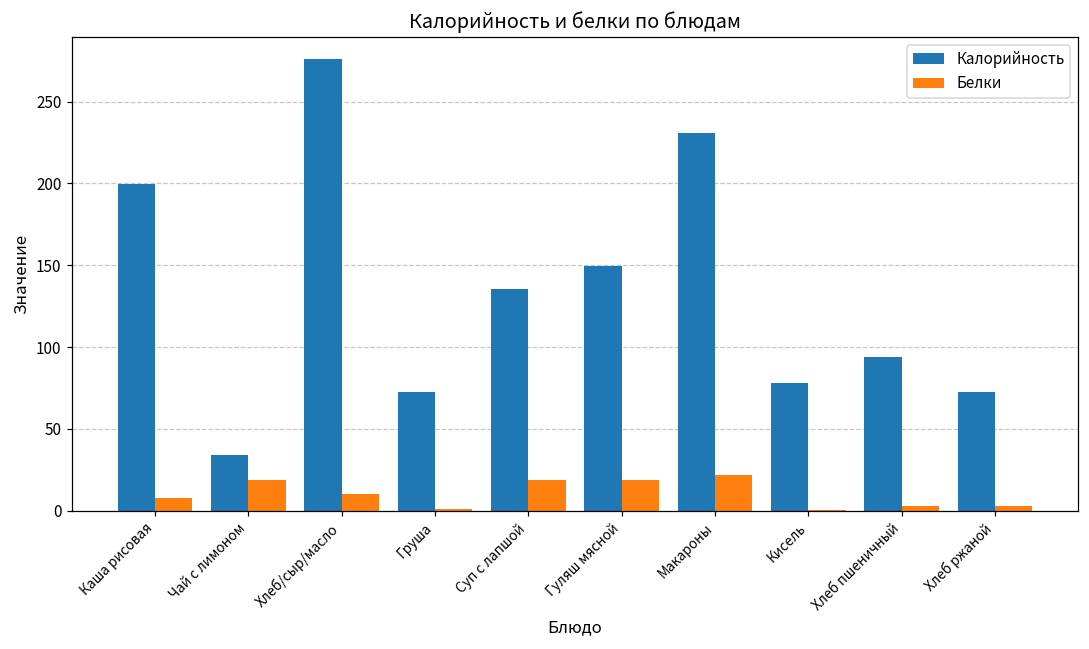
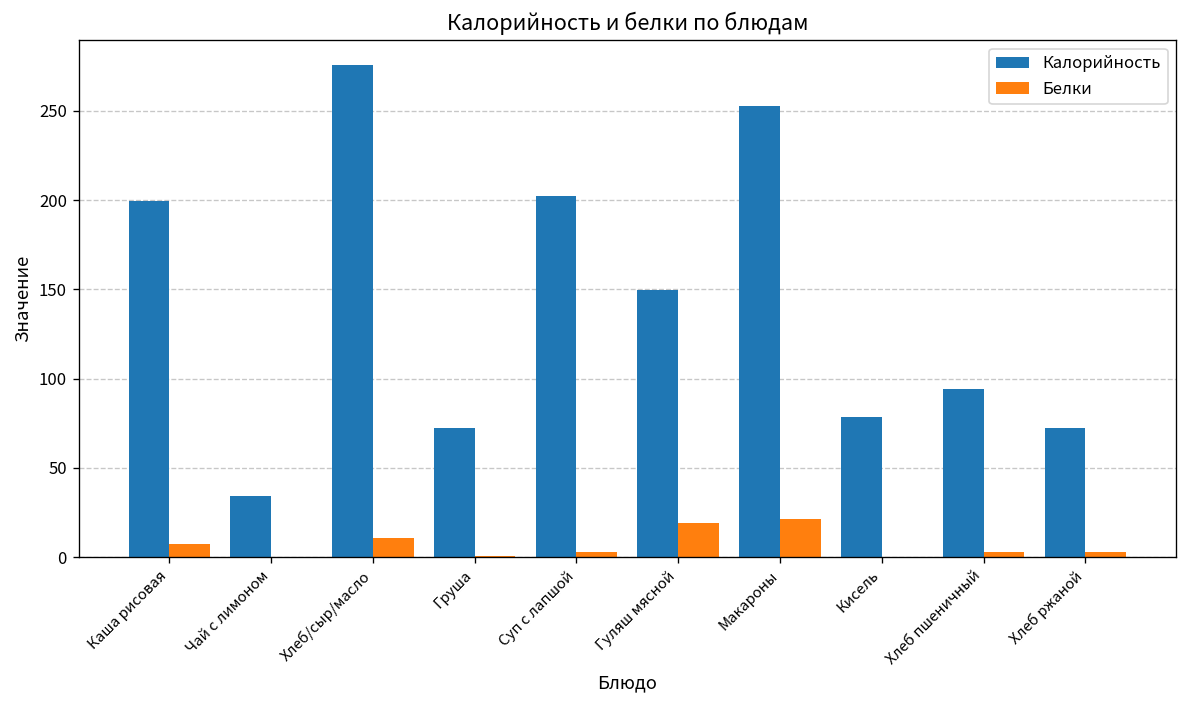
Белки, Чай с лимоном: 19 -> 0
Калорийность, Суп с лапшой: 136 -> 202
Белки, Суп с лапшой: 19 -> 3
Калорийность, Макароны: 231 -> 253
